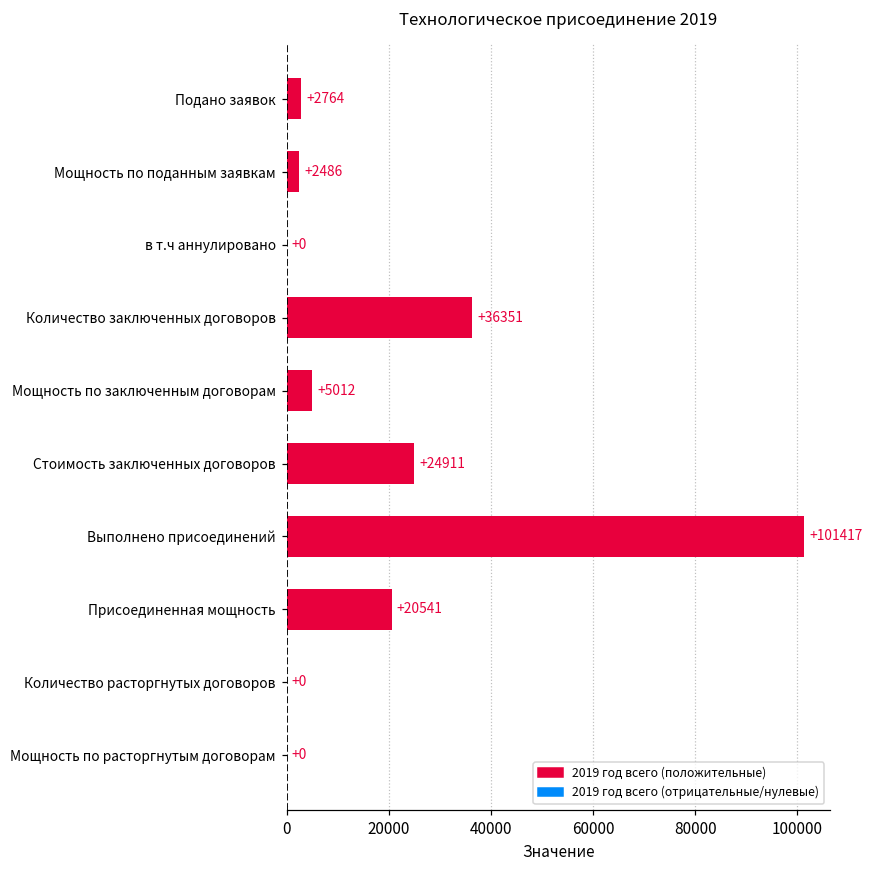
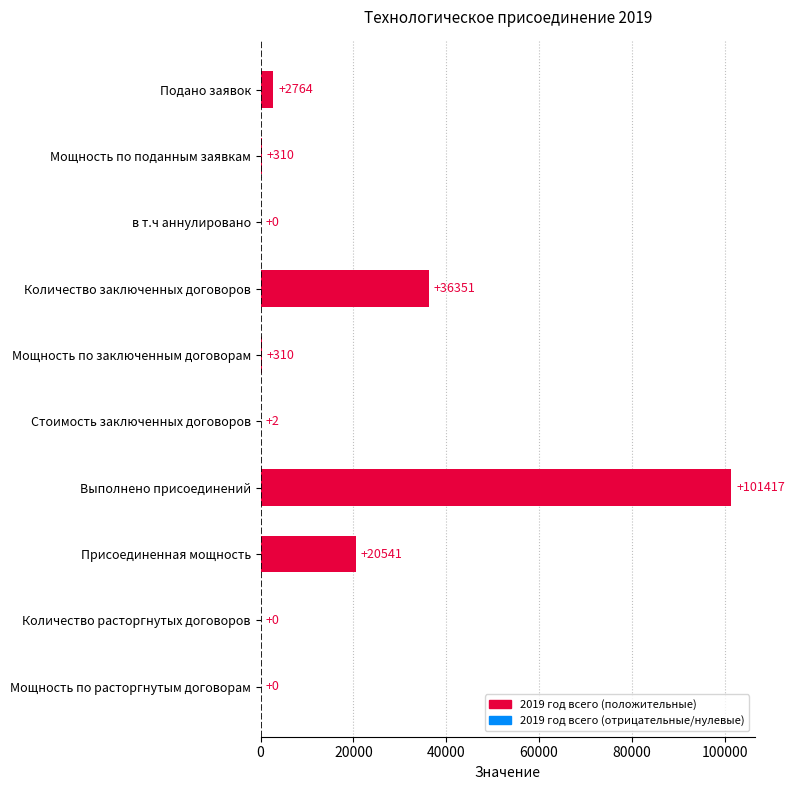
Мощность по поданным заявкам: +2486 -> +310
Мощность по заключенным договорам: +5012 -> +310
Стоимость заключенных договоров: +24911 -> +2
